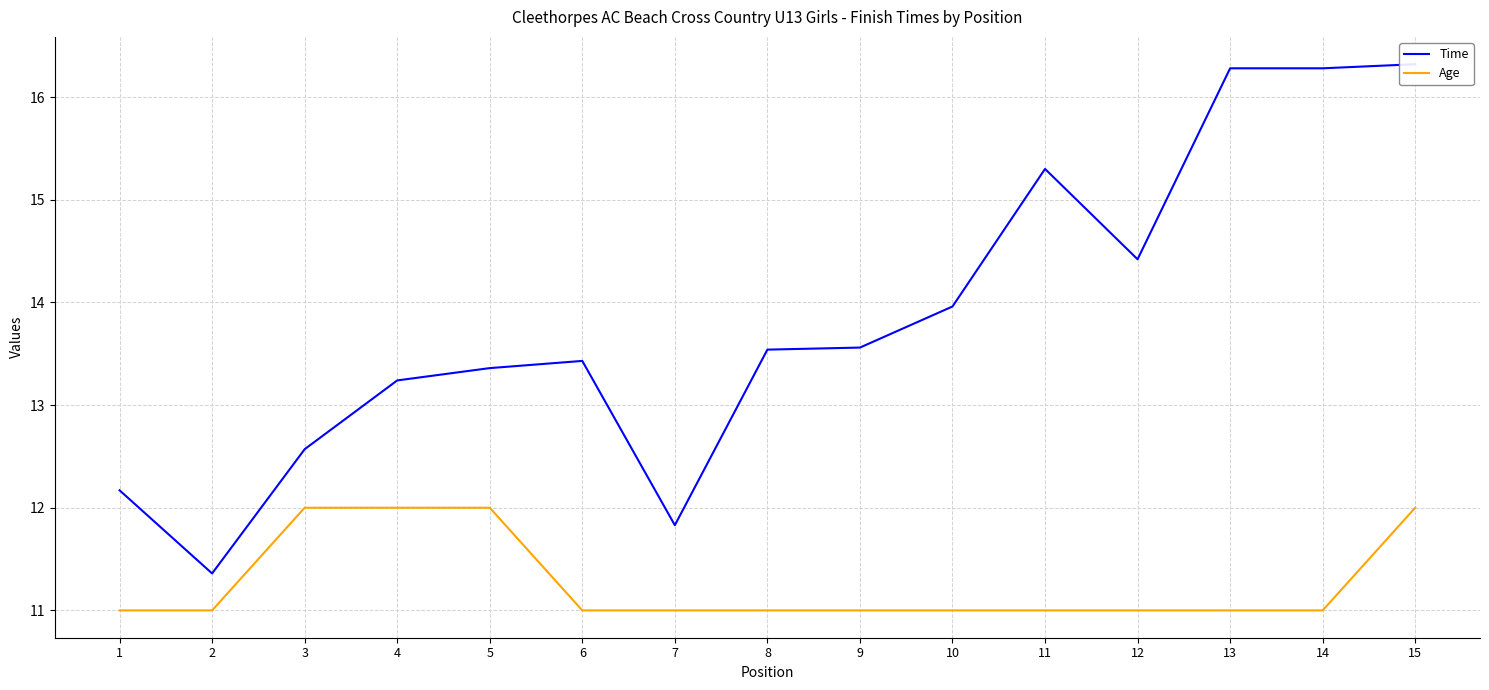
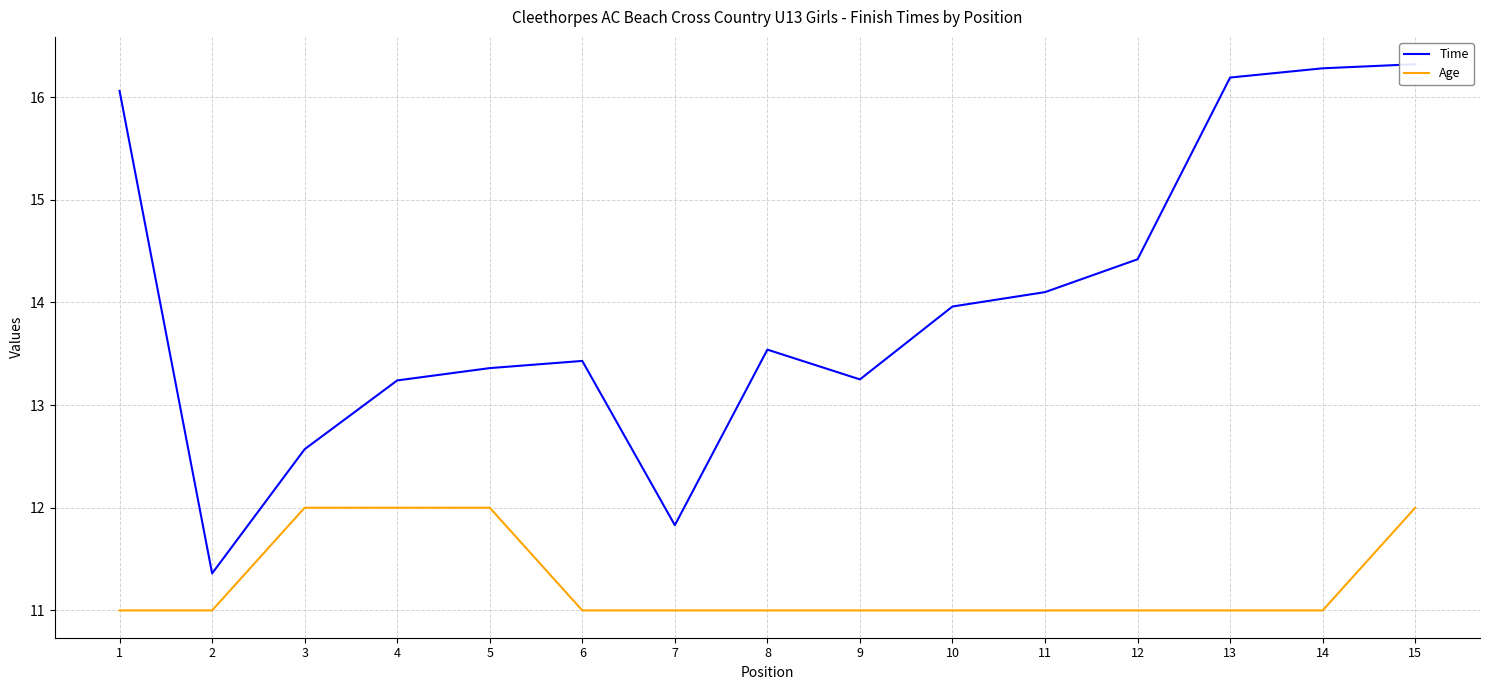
Time, 1: 12.17 -> 16.06
Time, 9: 13.56 -> 13.25
Time, 11: 15.3 -> 14.1
Time, 13: 16.28 -> 16.19
